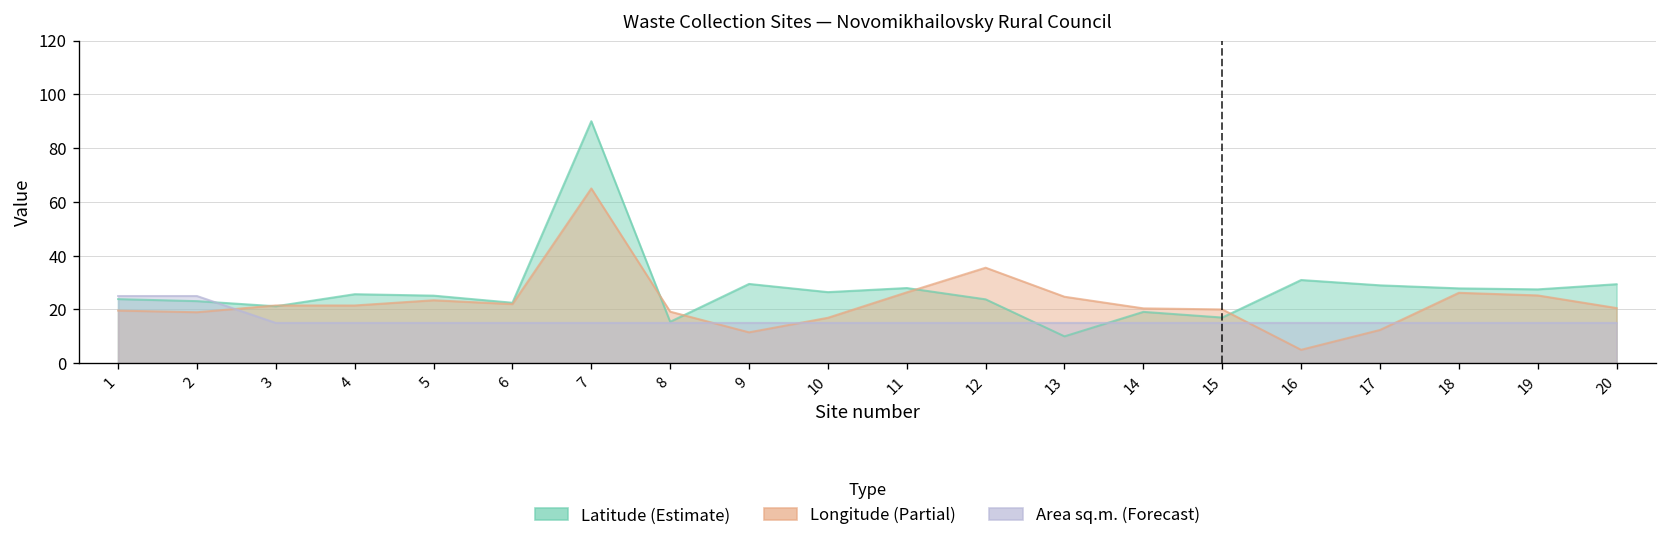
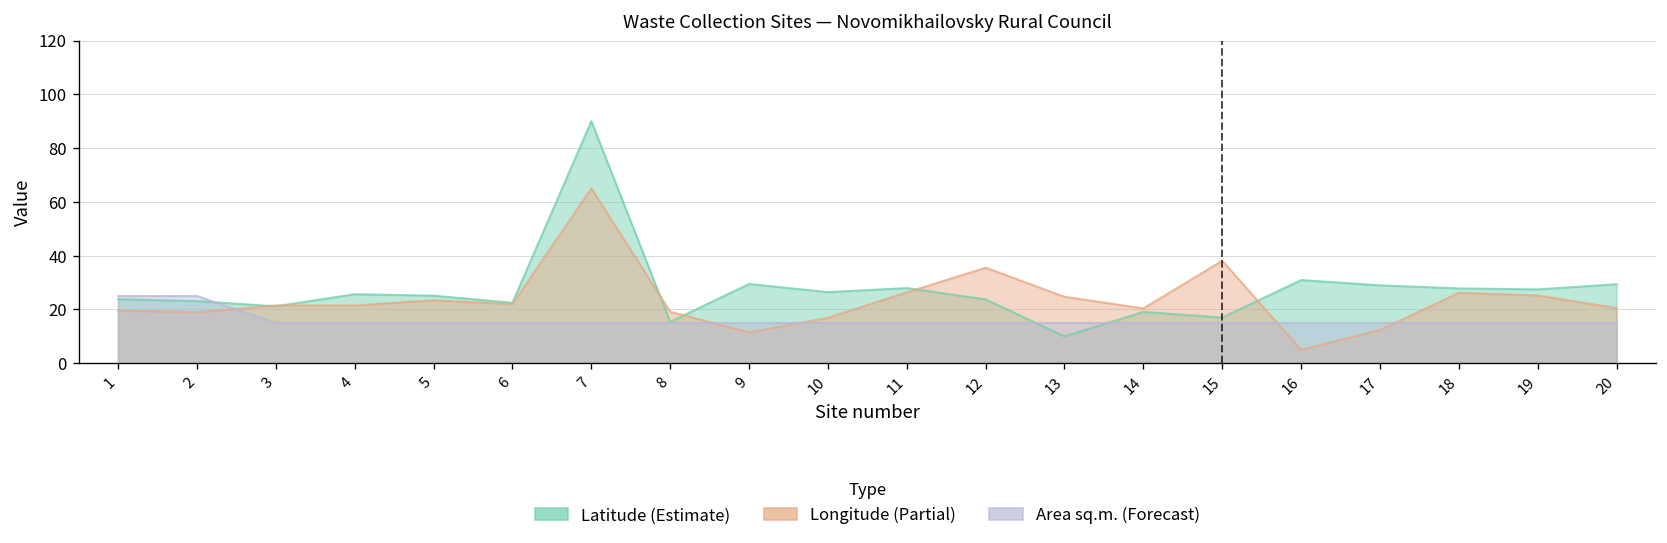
Longitude (Partial), 15: 20 -> 38
